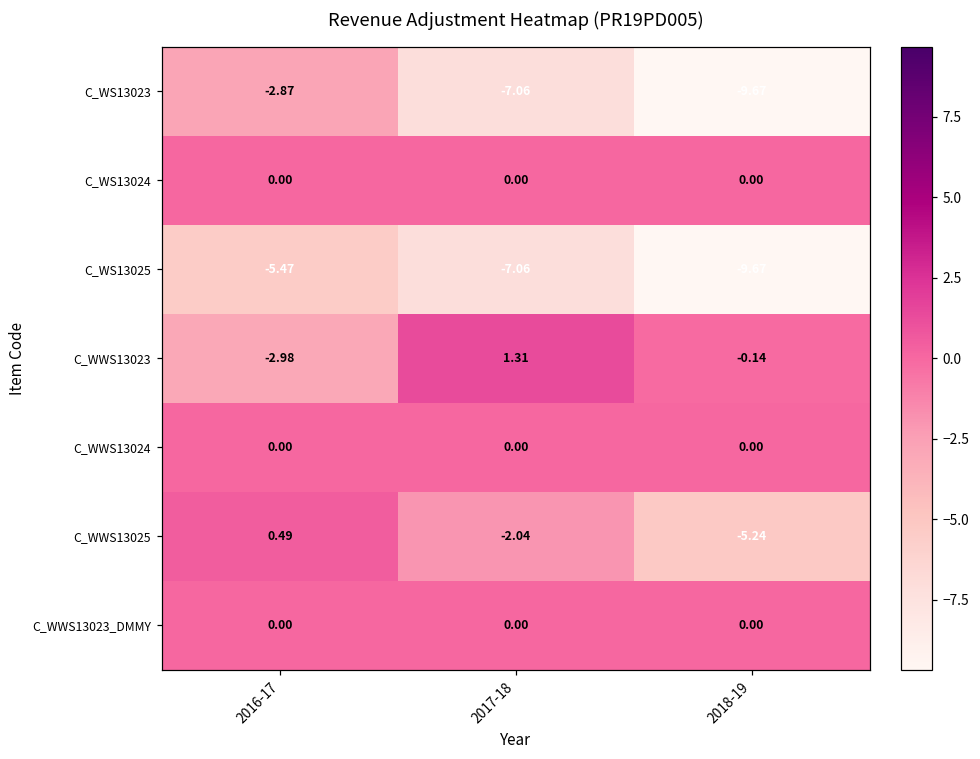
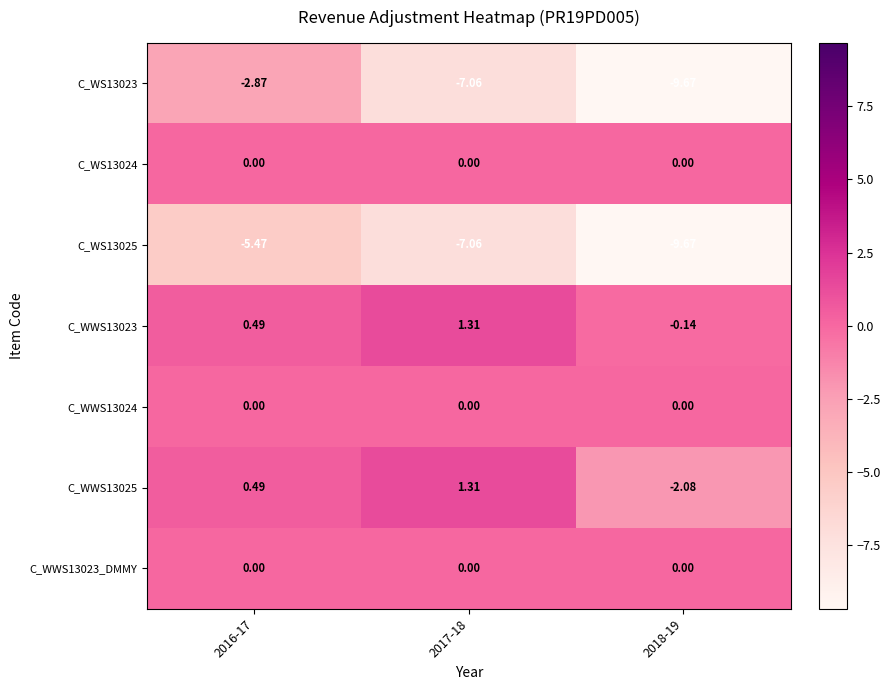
C_WWS13023, 2016-17: -2.98 -> 0.49
C_WWS13025, 2017-18: -2.04 -> 1.31
C_WWS13025, 2018-19: -5.24 -> -2.08
